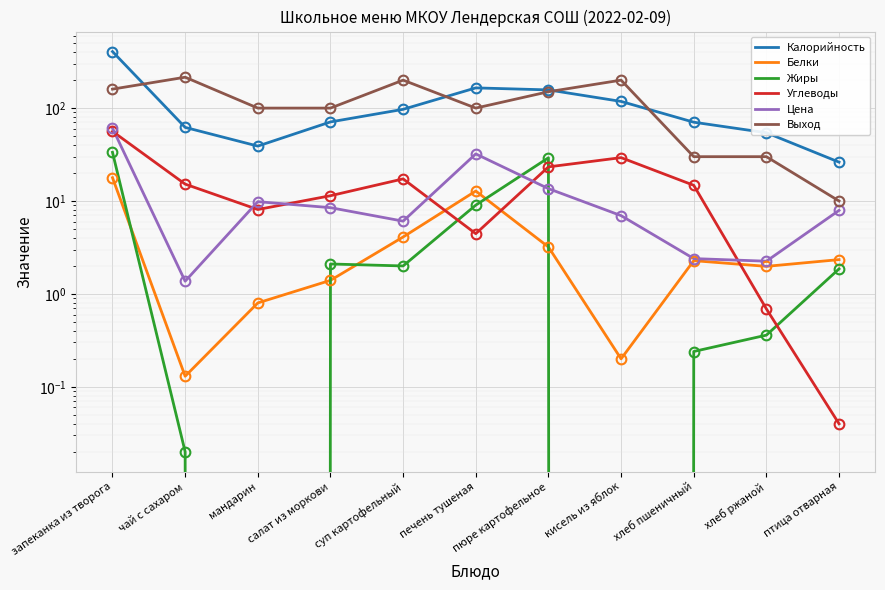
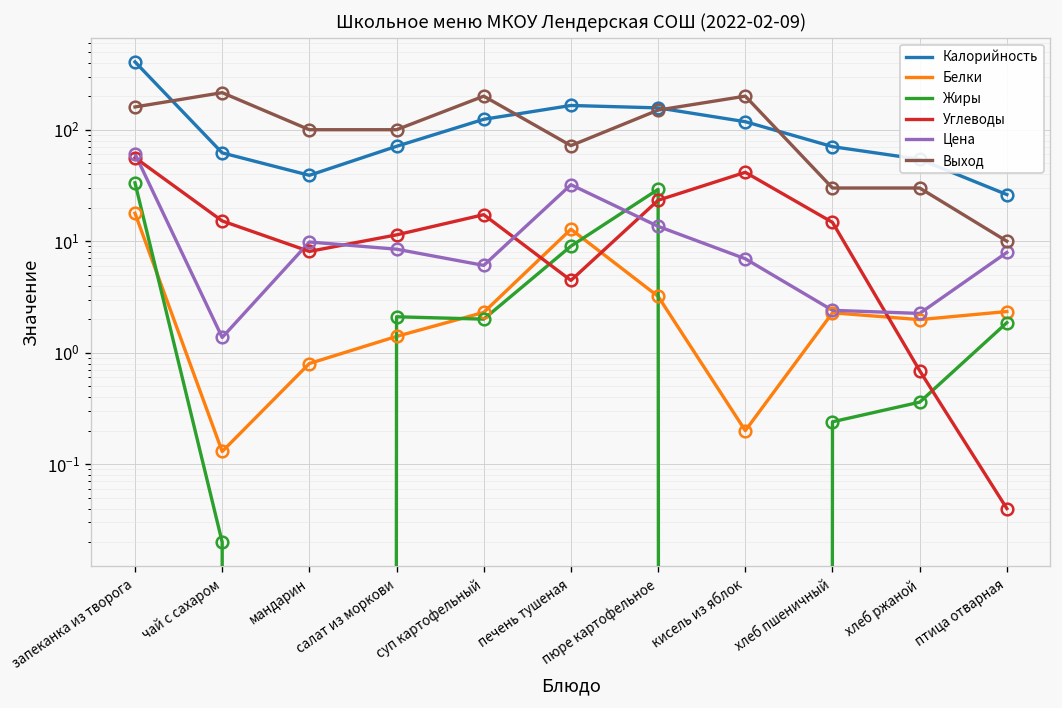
Калорийность, суп картофельный: 100 -> 120
Белки, суп картофельный: 4 -> 2.3
Выход, печень тушеная: 100 -> 70
Углеводы, кисель из яблок: 29 -> 40
